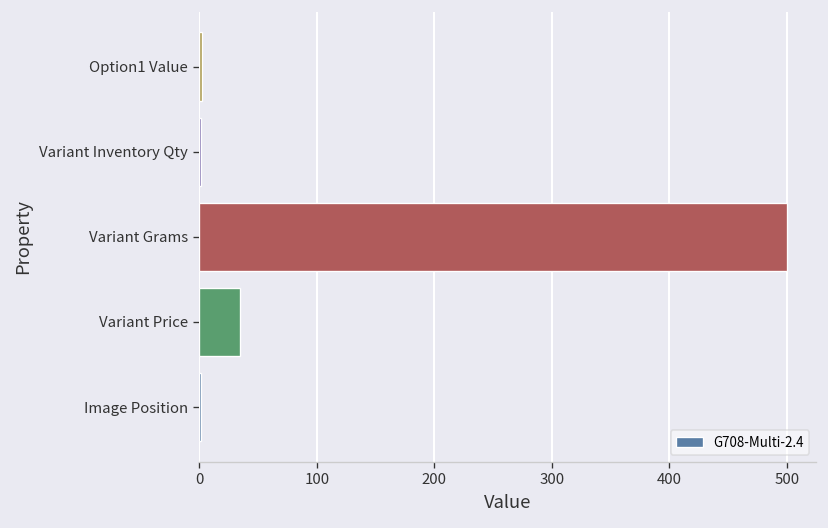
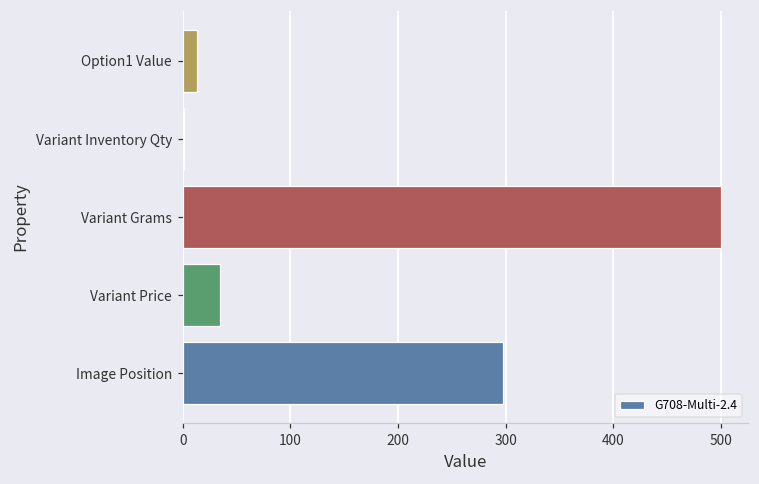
Option1 Value: 0 -> 10
Image Position: 0 -> 300
